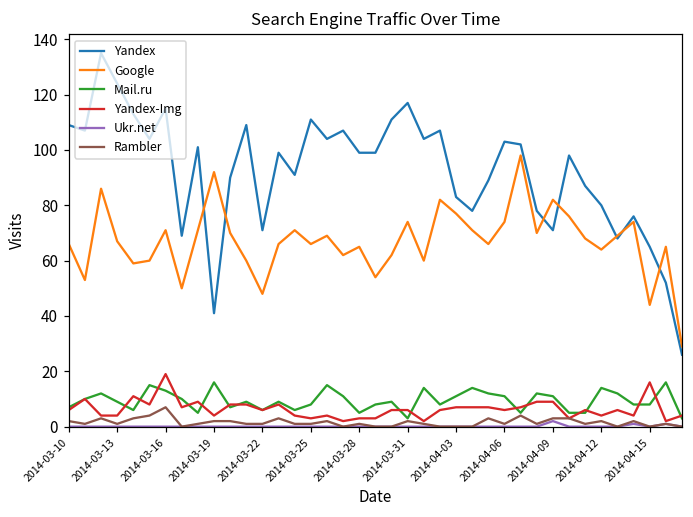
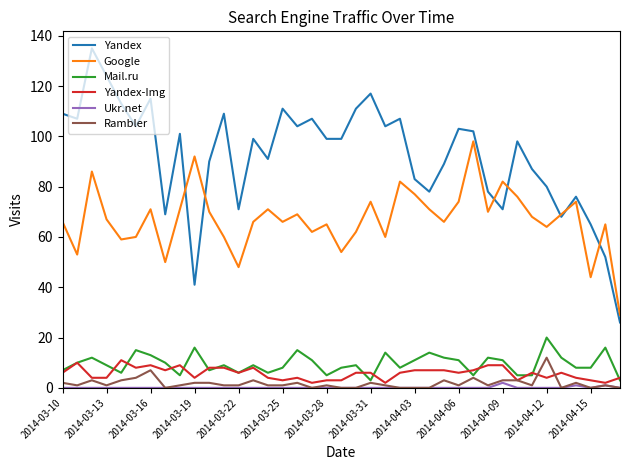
Yandex-Img, 2014-03-16: 19 -> 9
Mail.ru, 2014-04-12: 14 -> 20
Rambler, 2014-04-12: 2 -> 12
Yandex-Img, 2014-04-15: 16 -> 3
